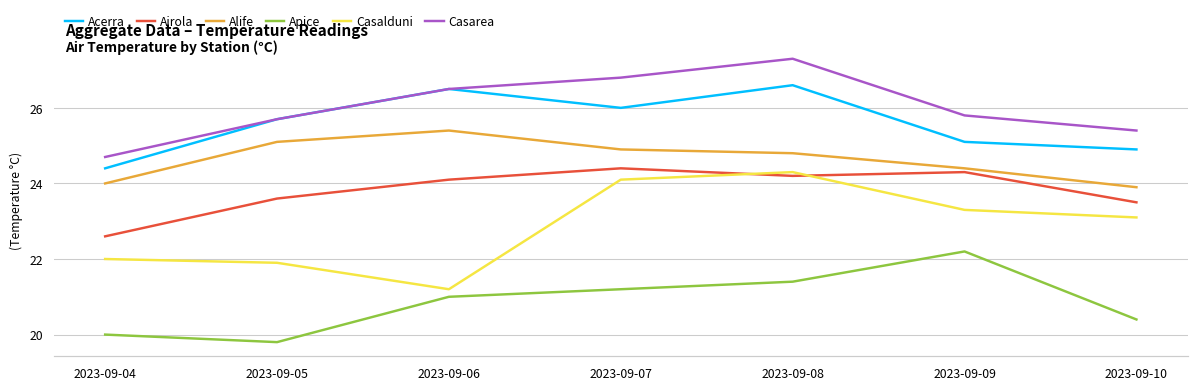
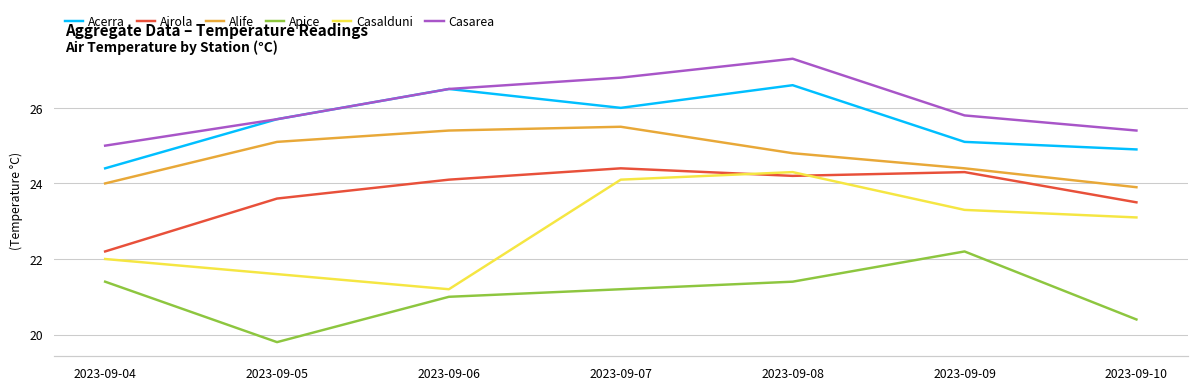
Airola, 2023-09-04: 22.6 -> 22.2
Apice, 2023-09-04: 20.0 -> 21.4
Casarea, 2023-09-04: 24.7 -> 25.0
Casalduni, 2023-09-05: 21.9 -> 21.6
Alife, 2023-09-07: 24.9 -> 25.5
